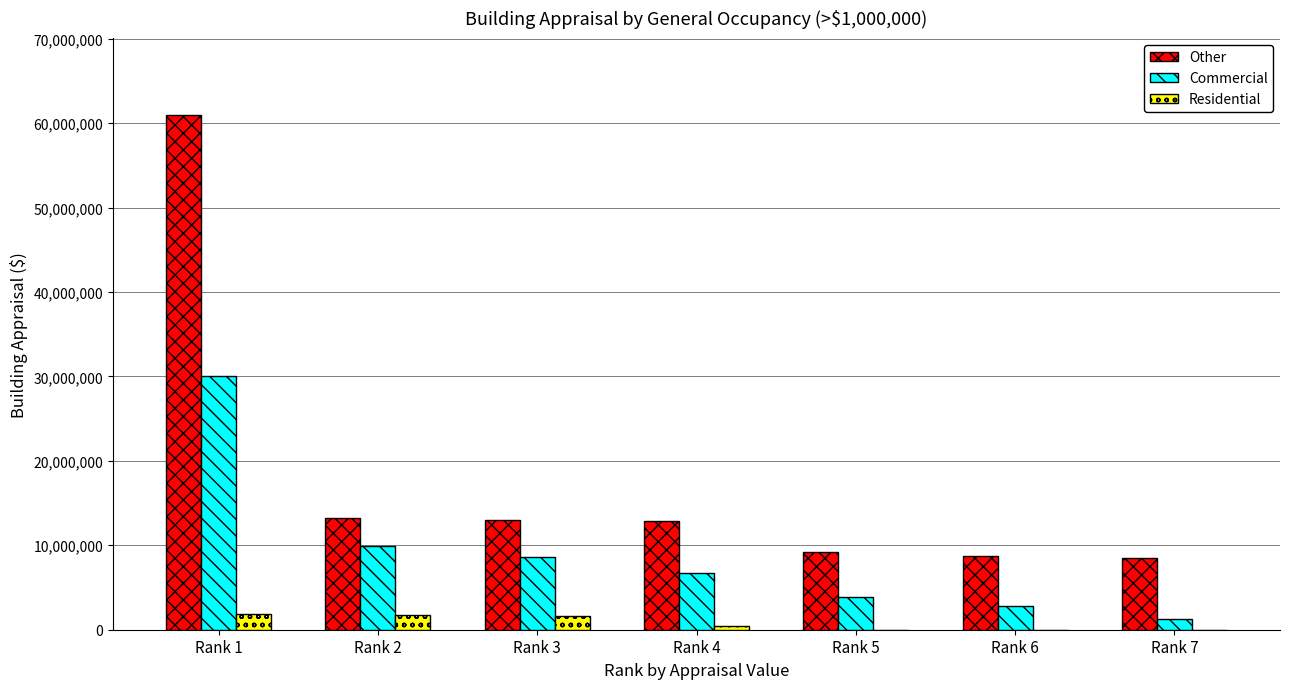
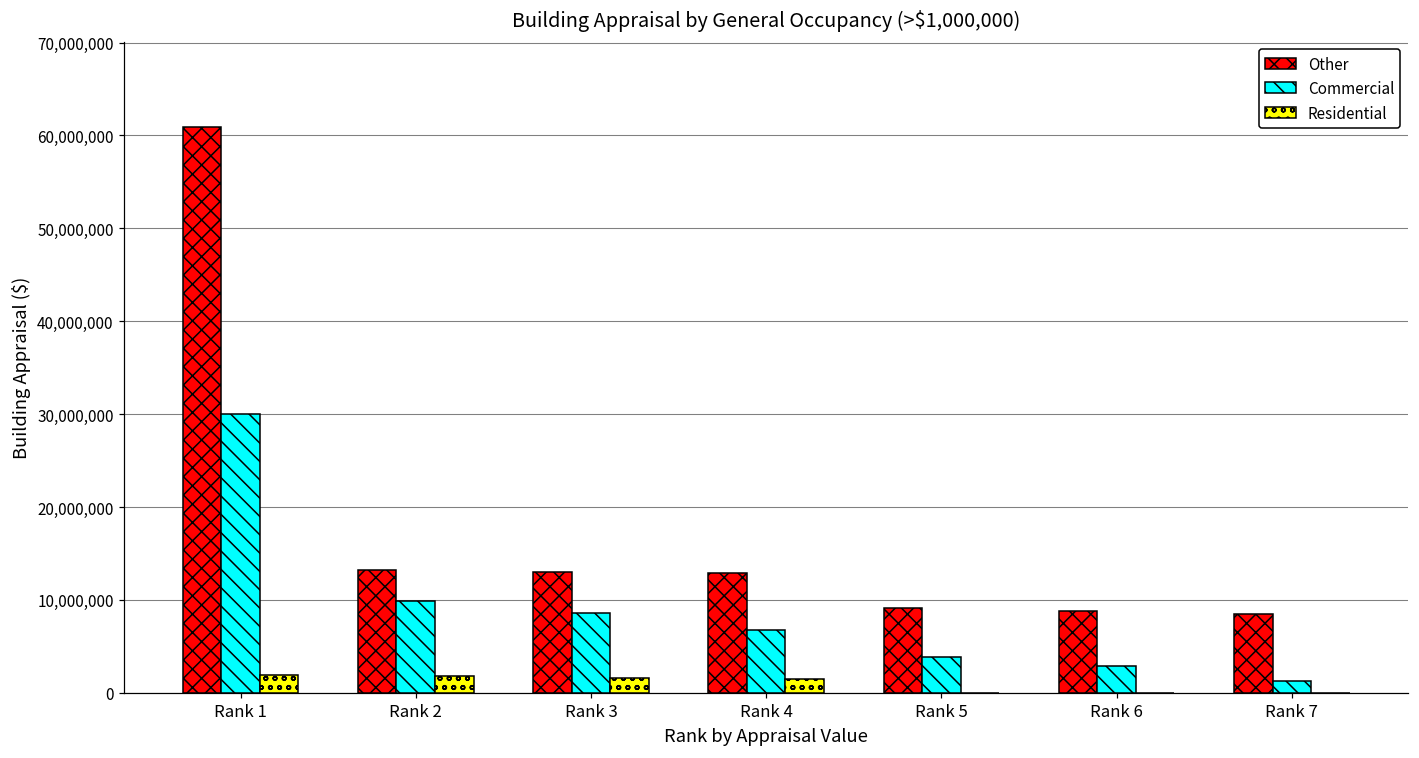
Residential, Rank 4: 0 -> 2,000,000
